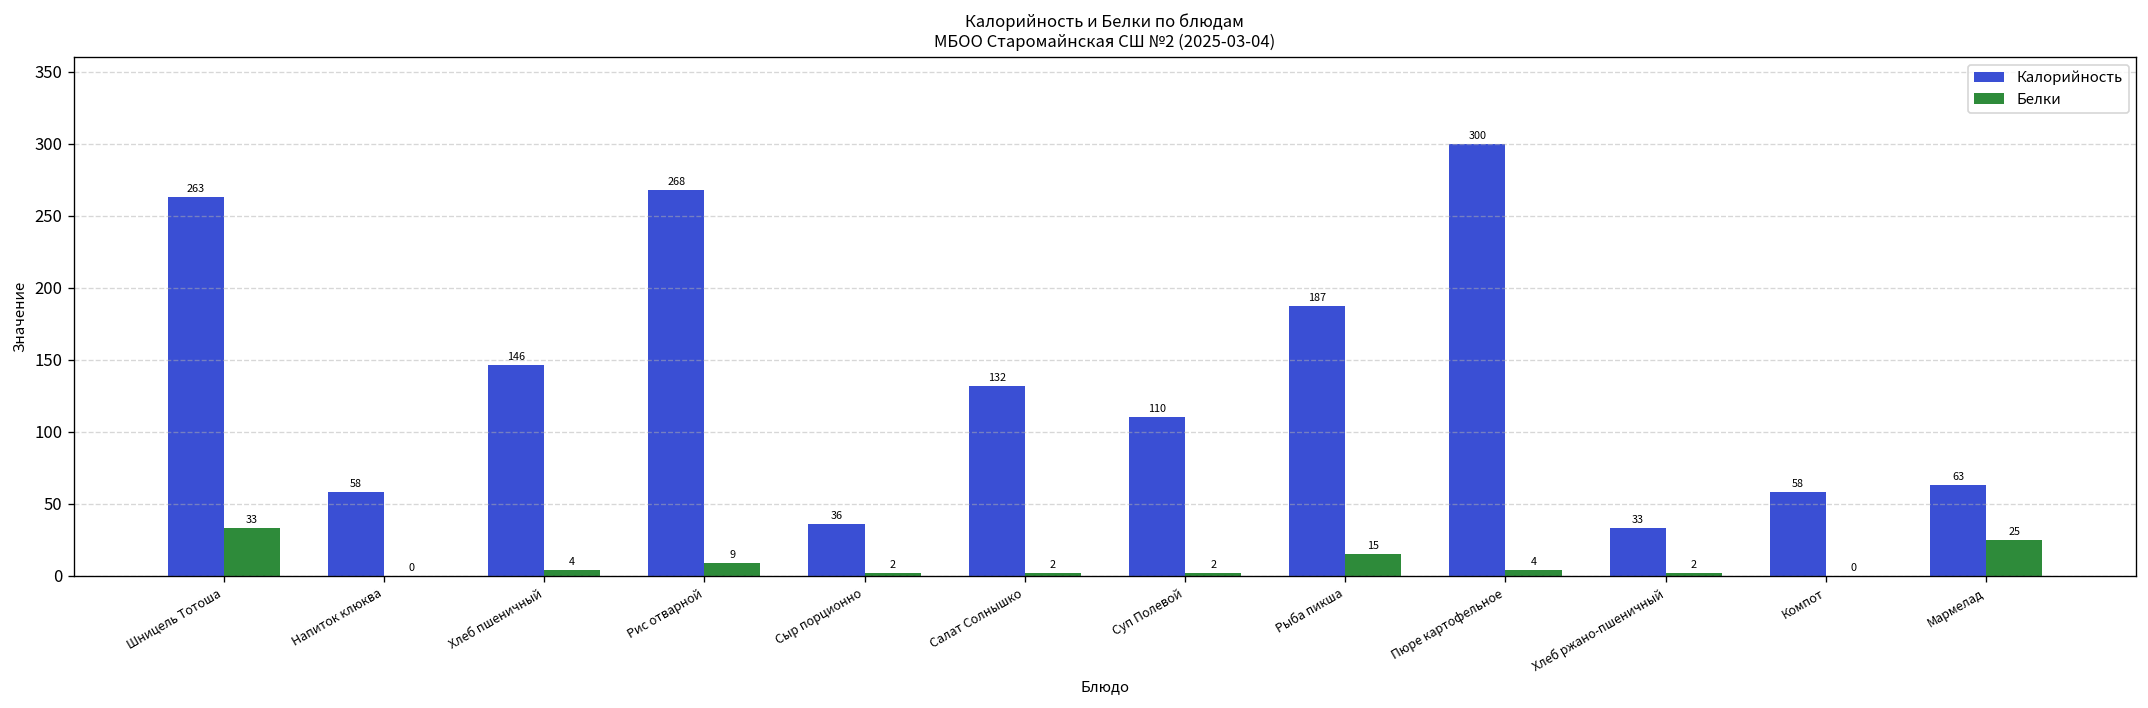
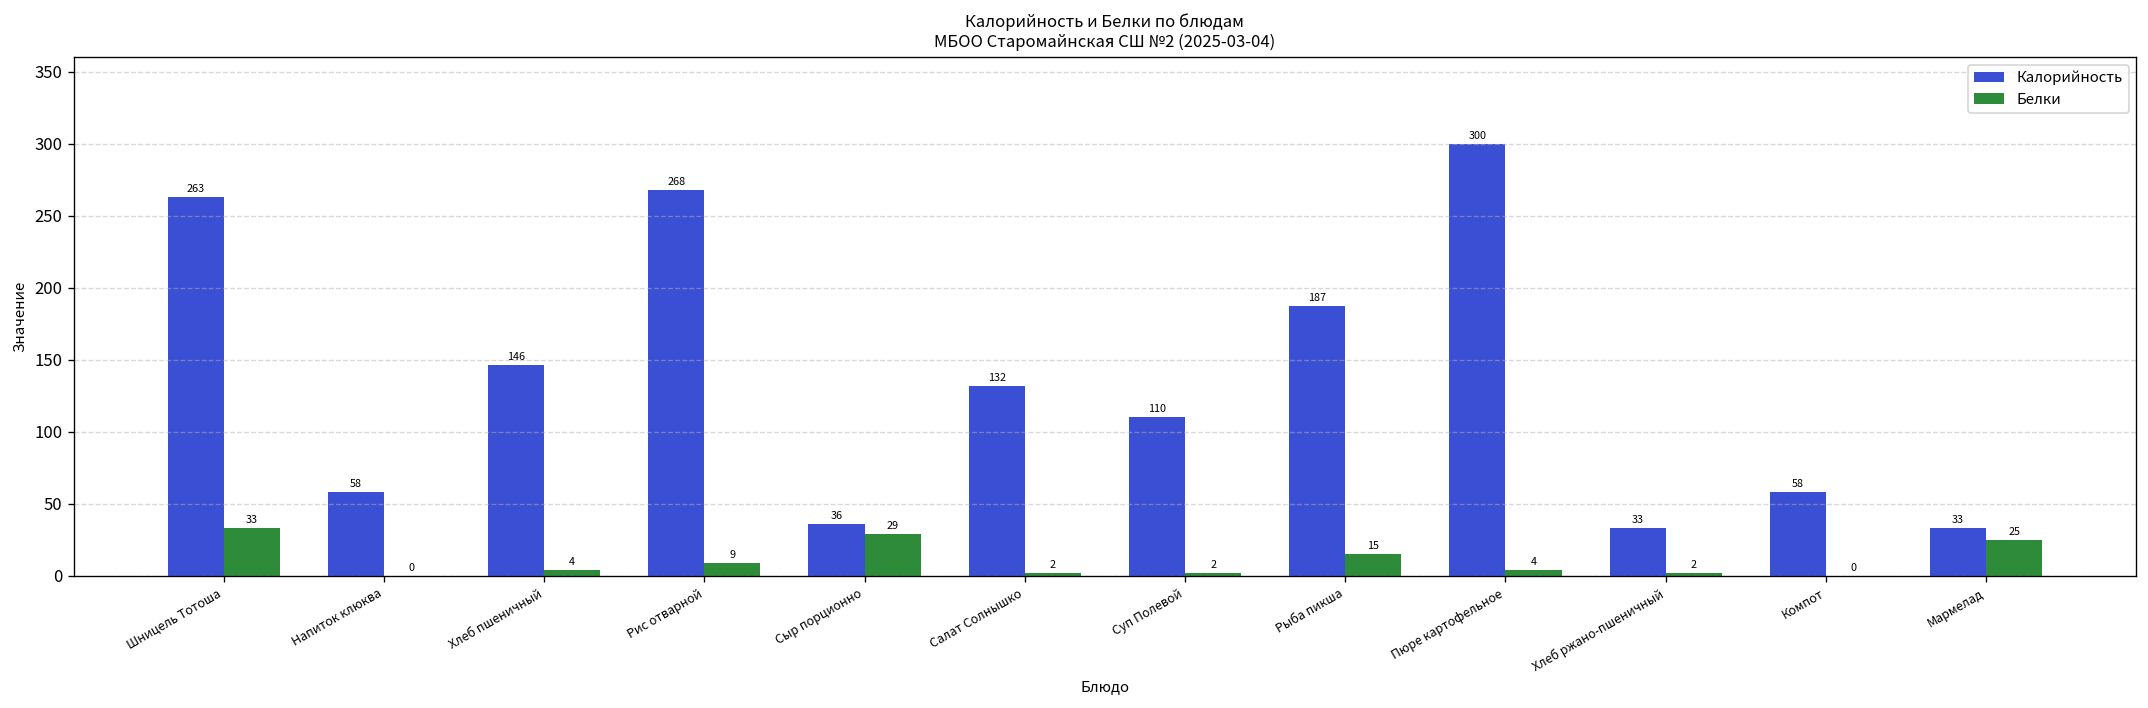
Белки, Сыр порционно: 2 -> 29
Калорийность, Мармелад: 63 -> 33
